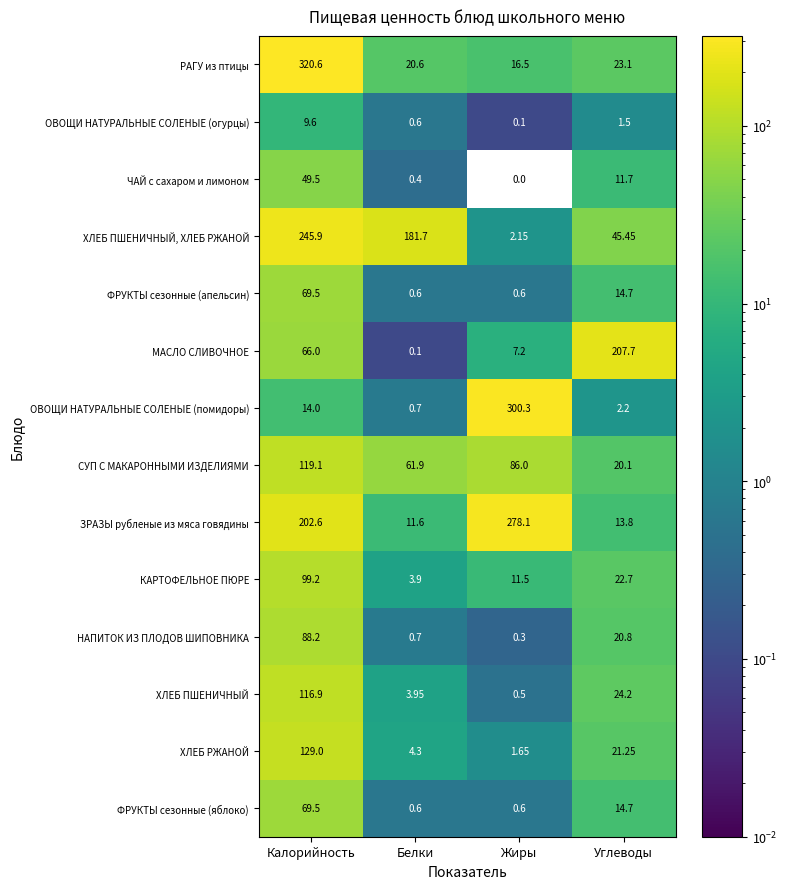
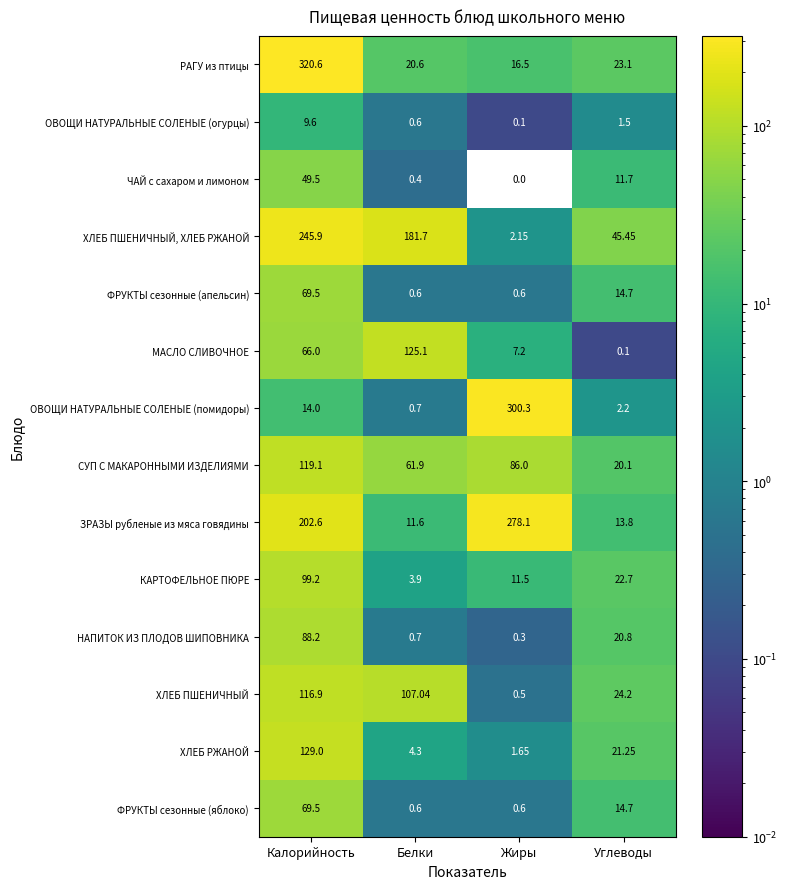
МАСЛО СЛИВОЧНОЕ, Белки: 0.1 -> 125.1
МАСЛО СЛИВОЧНОЕ, Углеводы: 207.7 -> 0.1
ХЛЕБ ПШЕНИЧНЫЙ, Белки: 3.95 -> 107.04
